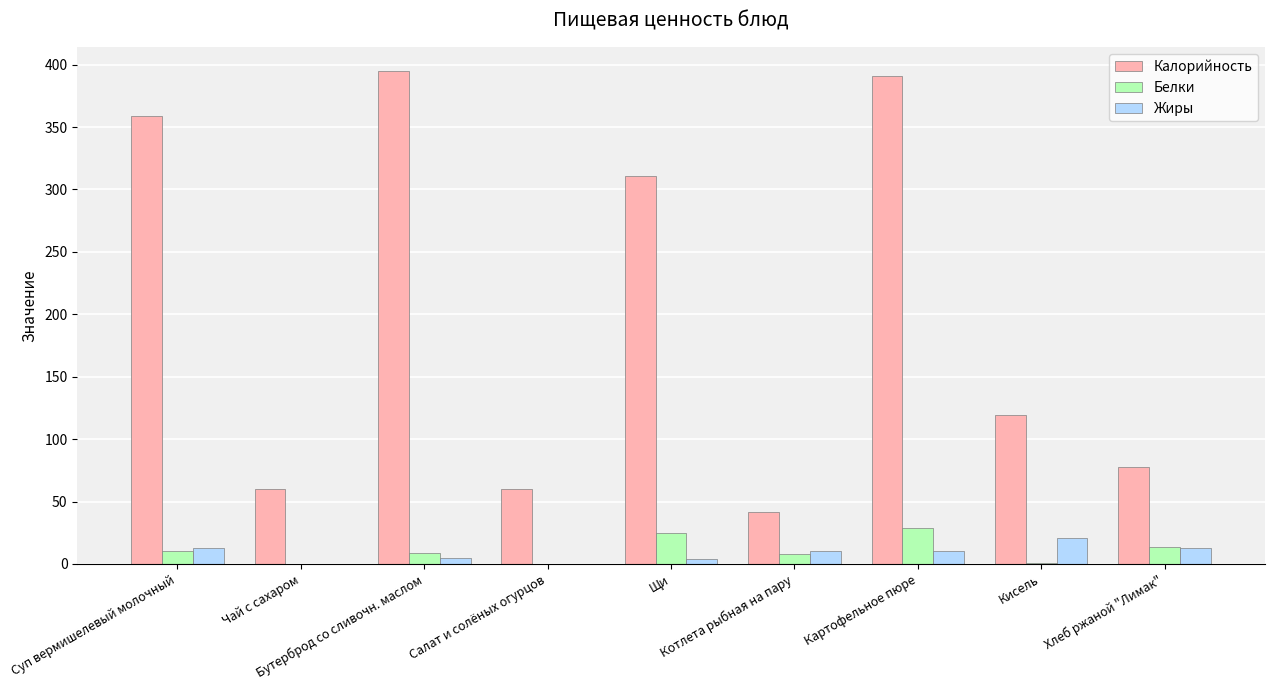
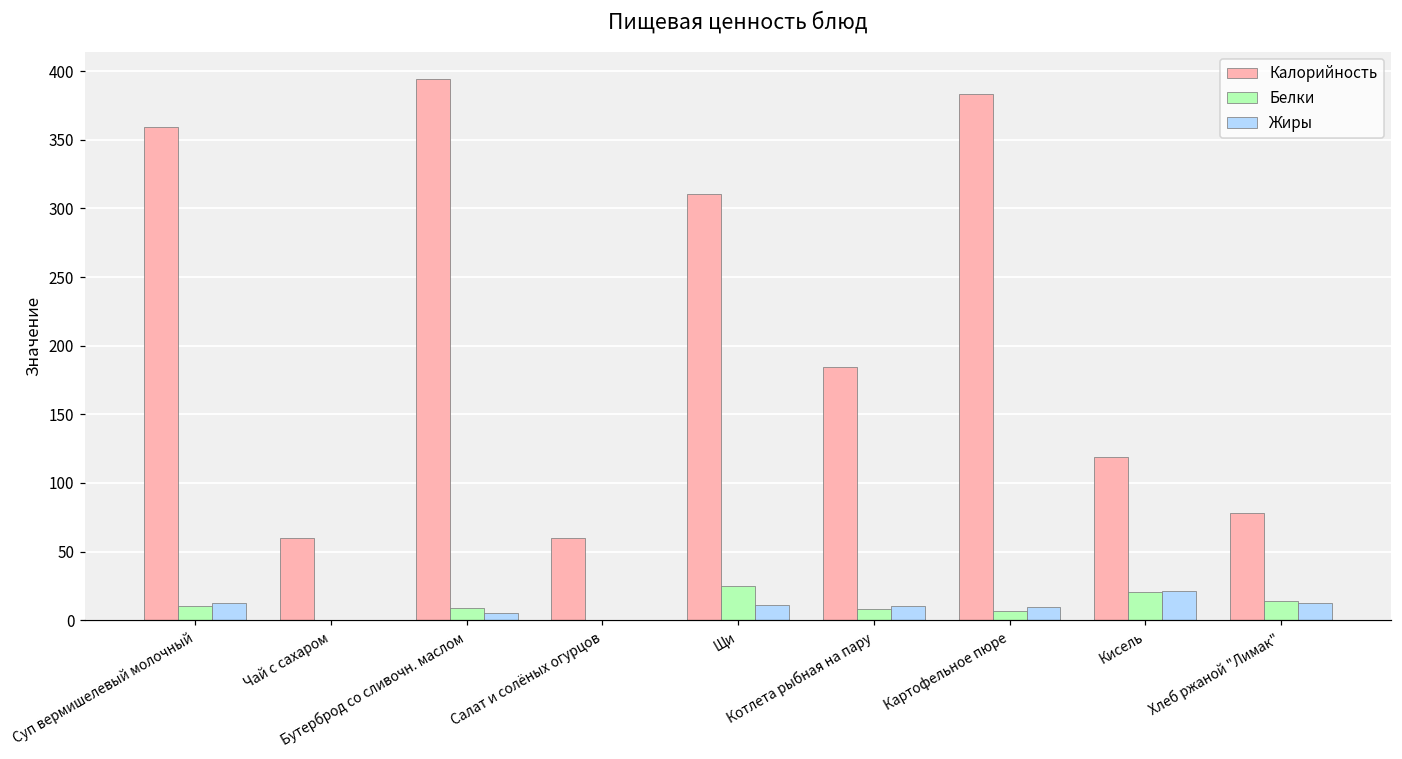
Жиры, Щи: 4 -> 11
Калорийность, Котлета рыбная на пару: 41 -> 185
Калорийность, Картофельное пюре: 391 -> 383
Белки, Картофельное пюре: 29 -> 7
Белки, Кисель: 1 -> 21
